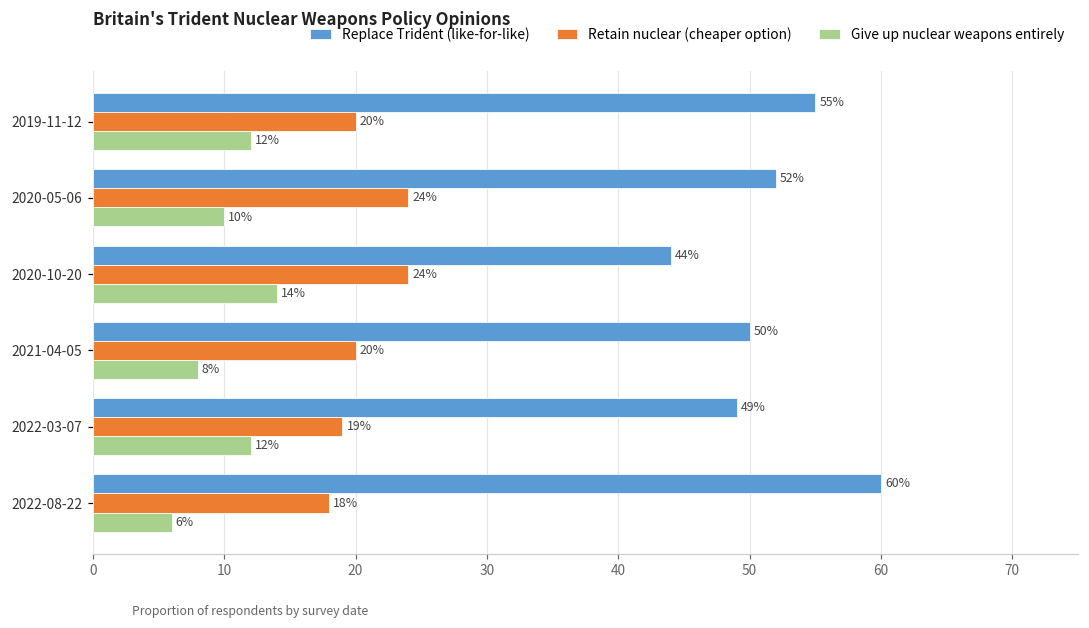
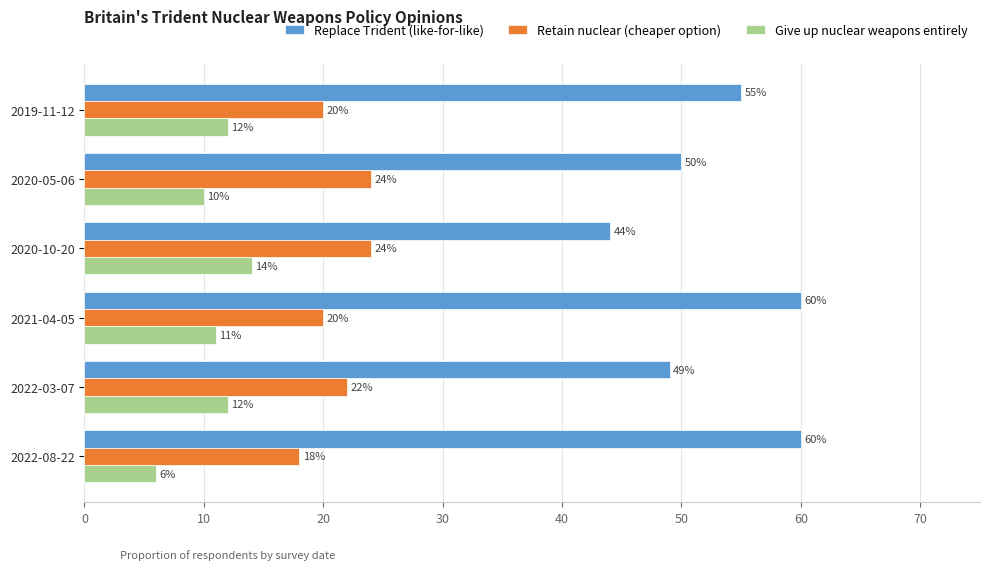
Replace Trident (like-for-like), 2020-05-06: 52% -> 50%
Replace Trident (like-for-like), 2021-04-05: 50% -> 60%
Give up nuclear weapons entirely, 2021-04-05: 8% -> 11%
Retain nuclear (cheaper option), 2022-03-07: 19% -> 22%
